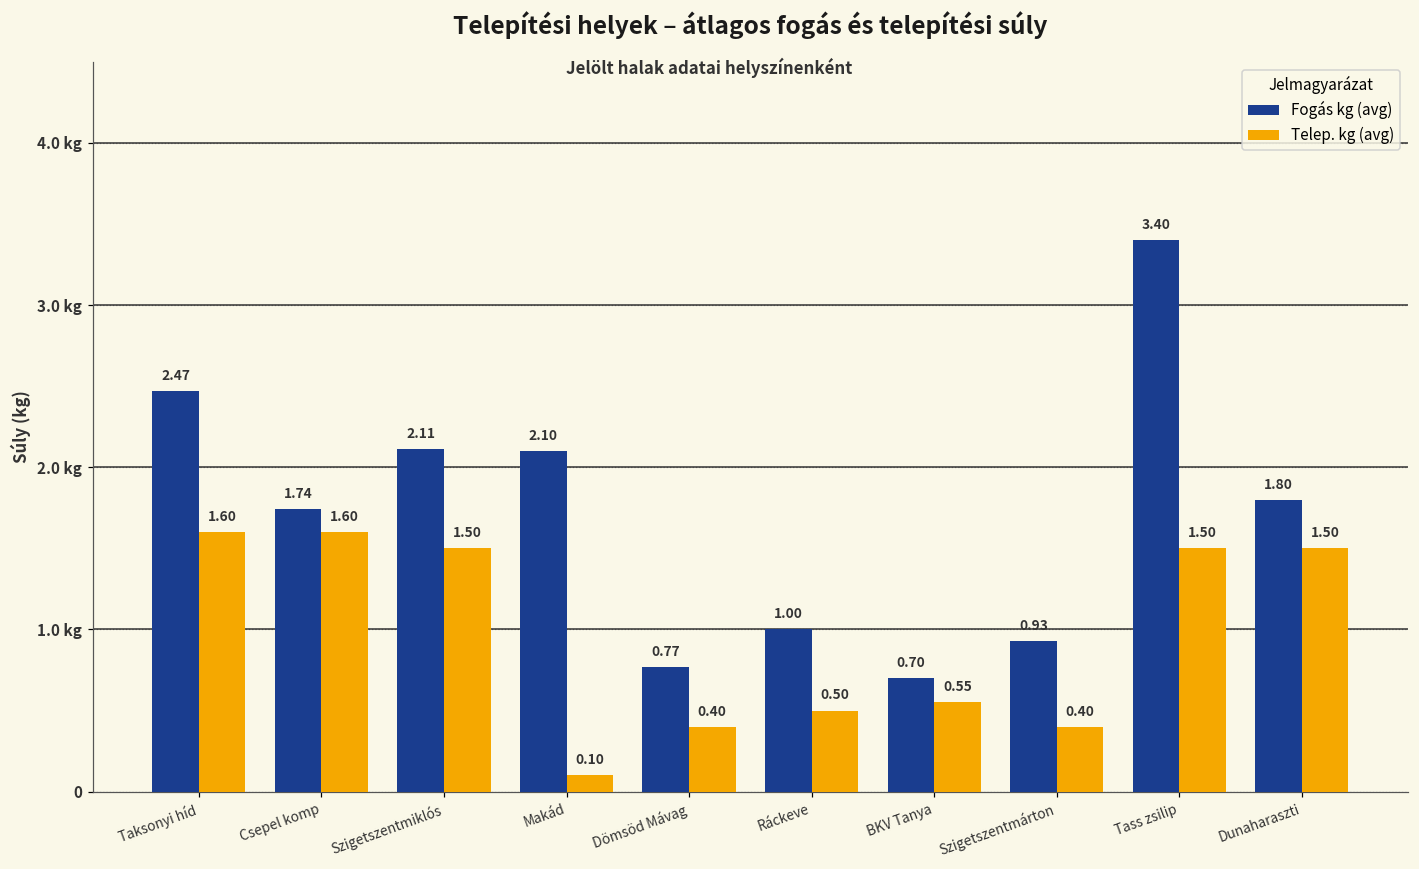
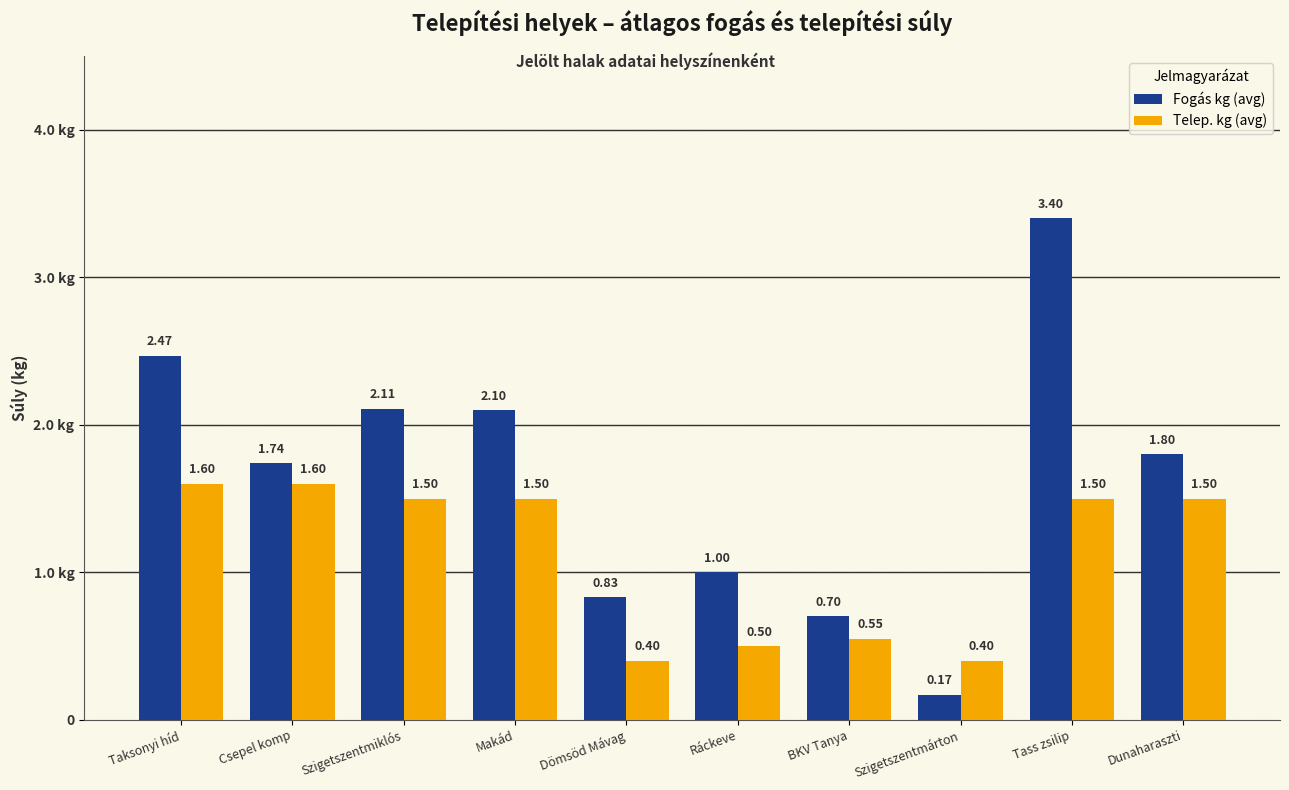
Telep. kg (avg), Makád: 0.10 -> 1.50
Fogás kg (avg), Dömsöd Mávag: 0.77 -> 0.83
Fogás kg (avg), Szigetszentmárton: 0.93 -> 0.17
